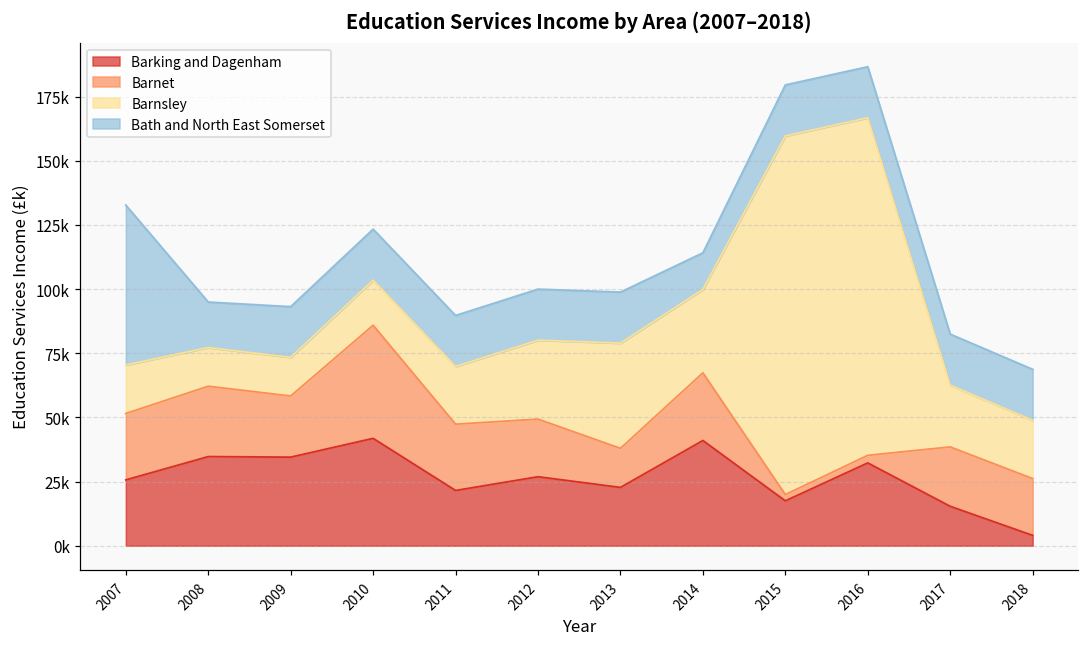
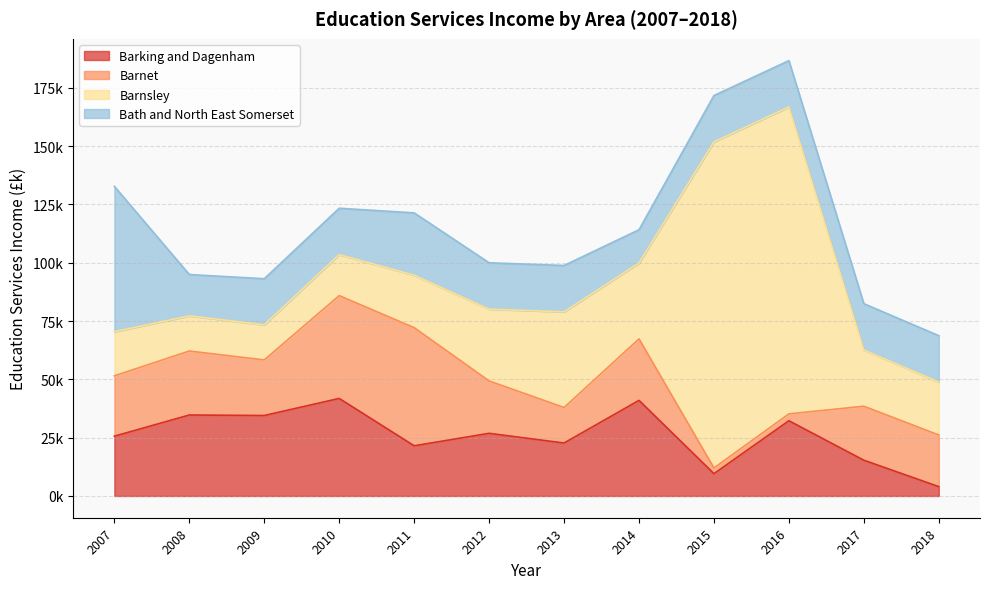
Barnet, 2011: 26000 -> 51000
Bath and North East Somerset, 2011: 20000 -> 27000
Barking and Dagenham, 2015: 17000 -> 10000
